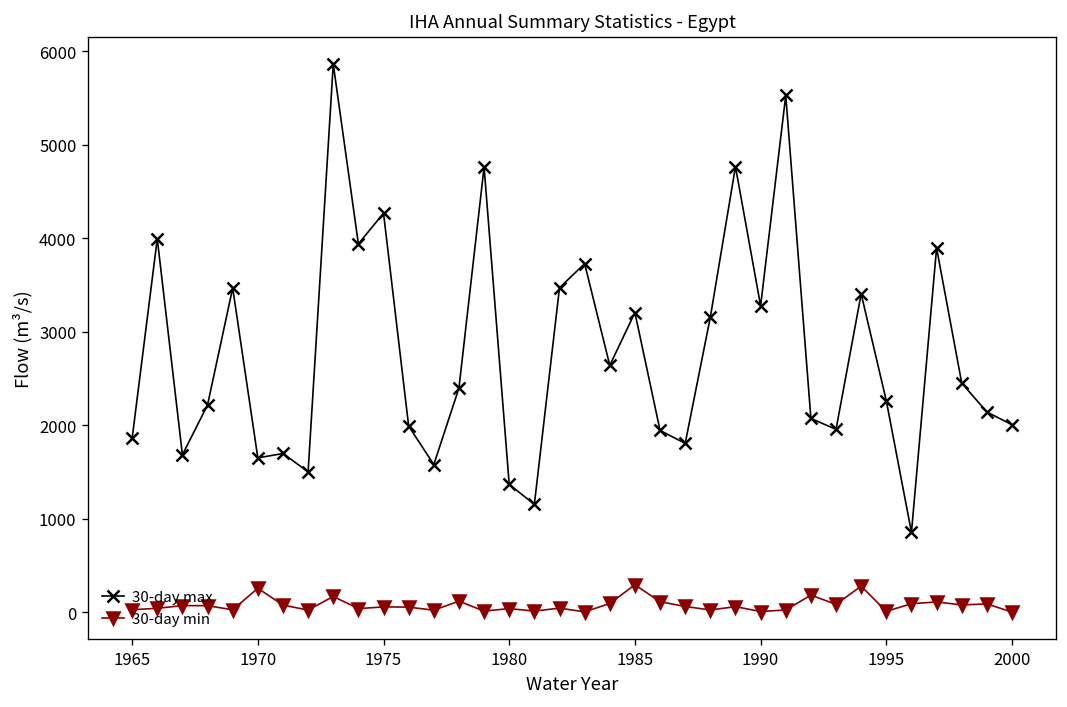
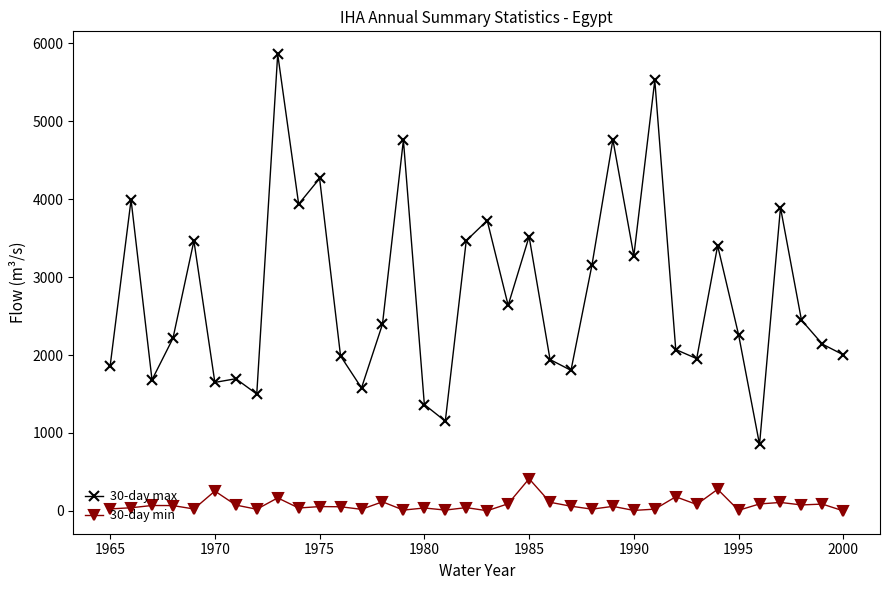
30-day max, 1985: 3200 -> 3500
30-day min, 1985: 300 -> 400
